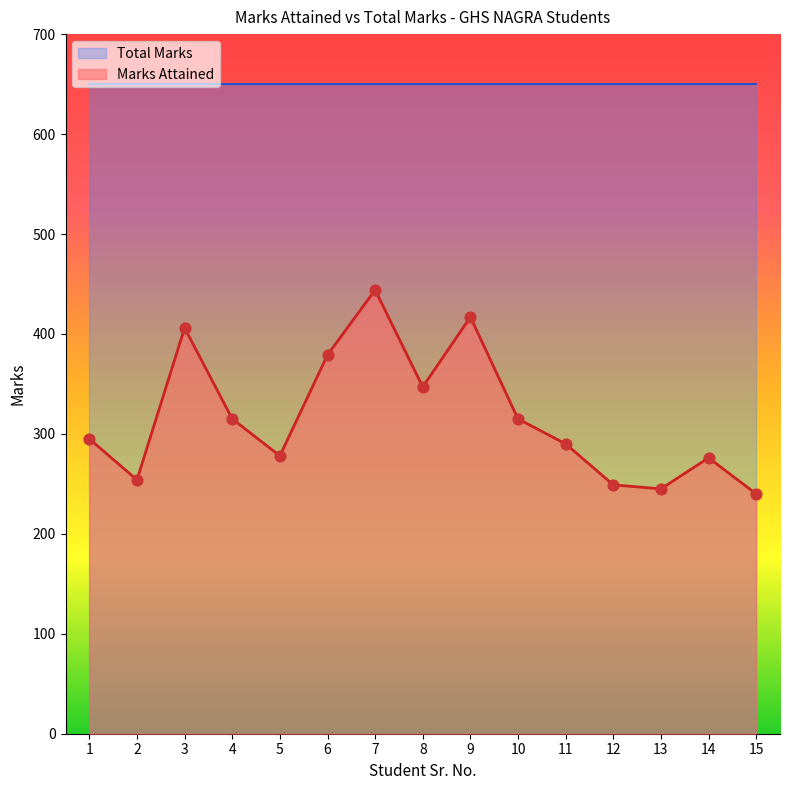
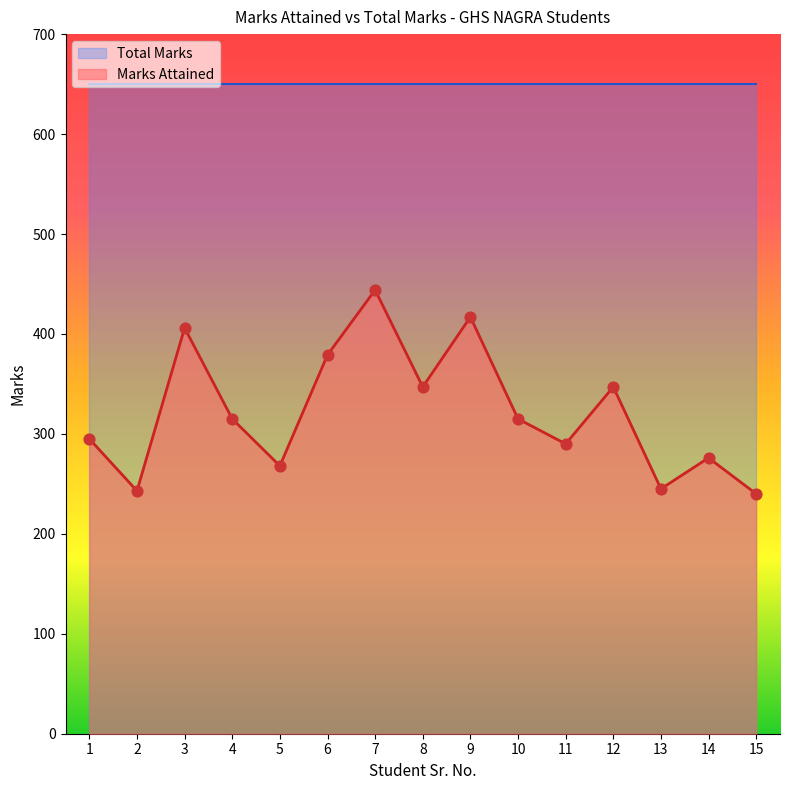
Marks Attained, 2: 250 -> 240
Marks Attained, 5: 280 -> 270
Marks Attained, 12: 250 -> 350
